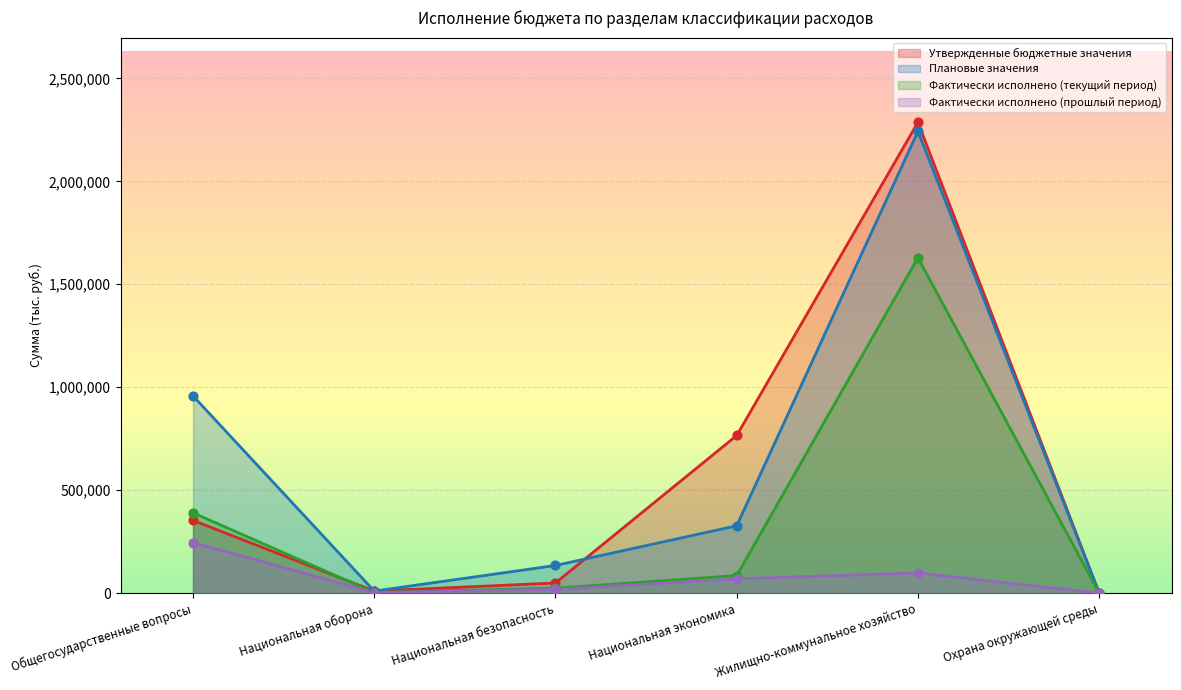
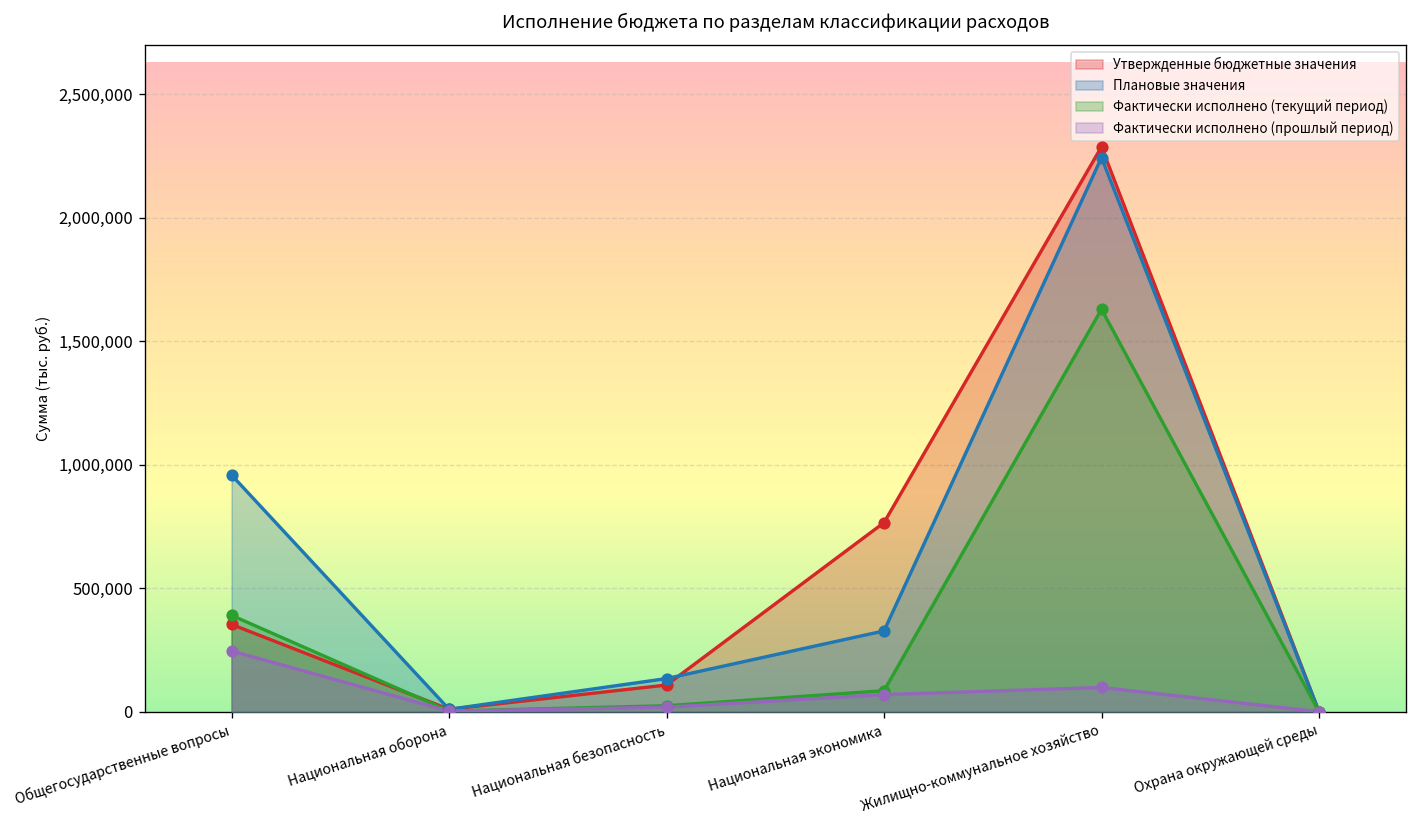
Утвержденные бюджетные значения, Национальная безопасность: 50,000 -> 110,000
